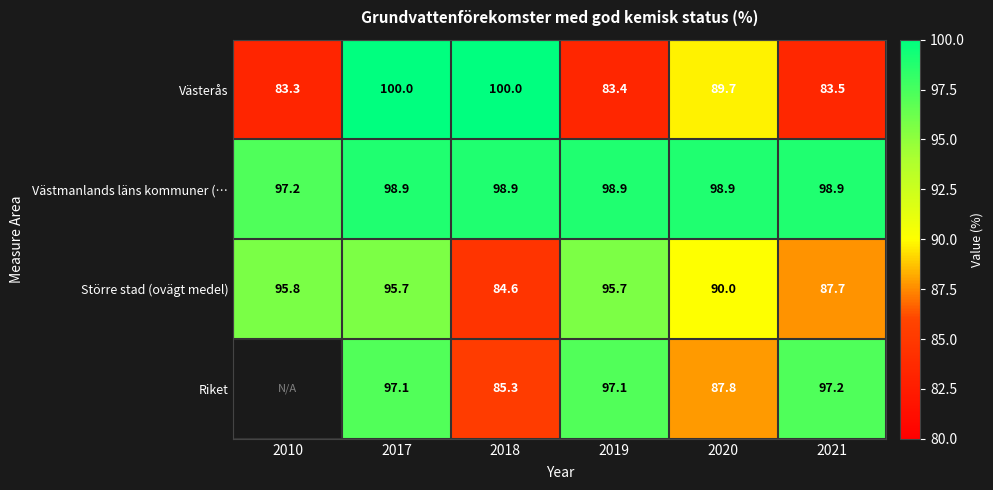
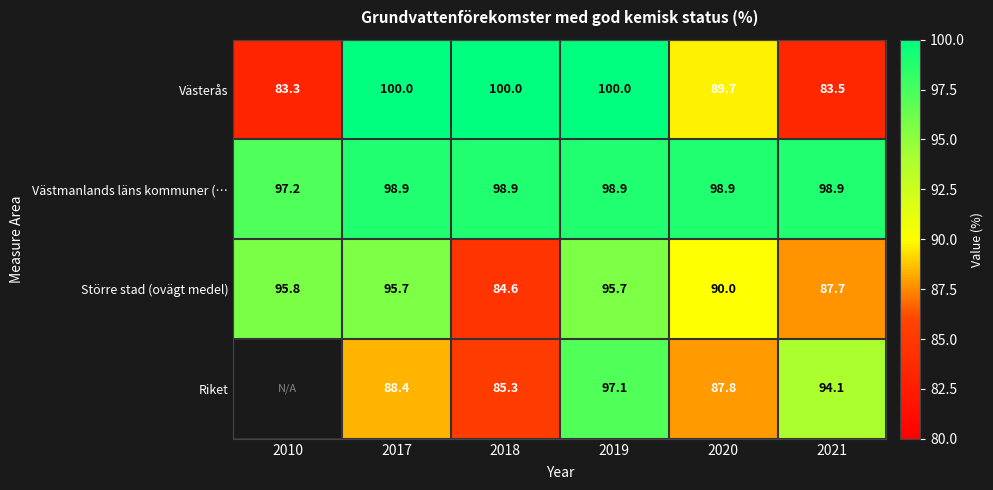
Västerås, 2019: 83.4 -> 100.0
Riket, 2017: 97.1 -> 88.4
Riket, 2021: 97.2 -> 94.1
